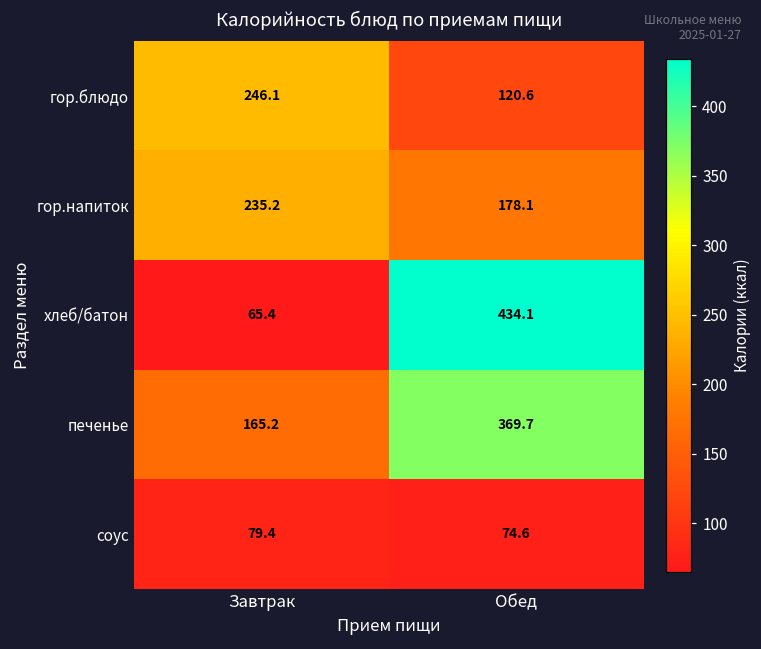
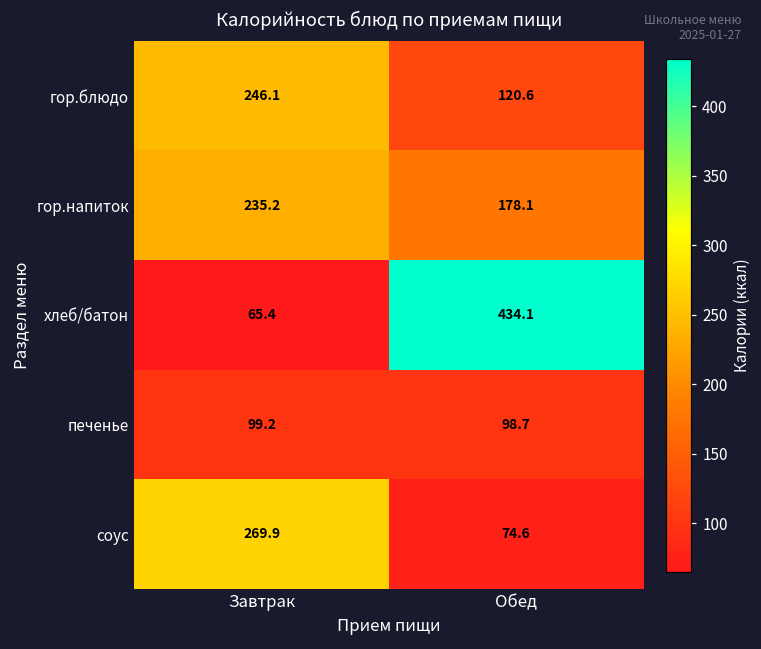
печенье, Завтрак: 165.2 -> 99.2
печенье, Обед: 369.7 -> 98.7
соус, Завтрак: 79.4 -> 269.9
